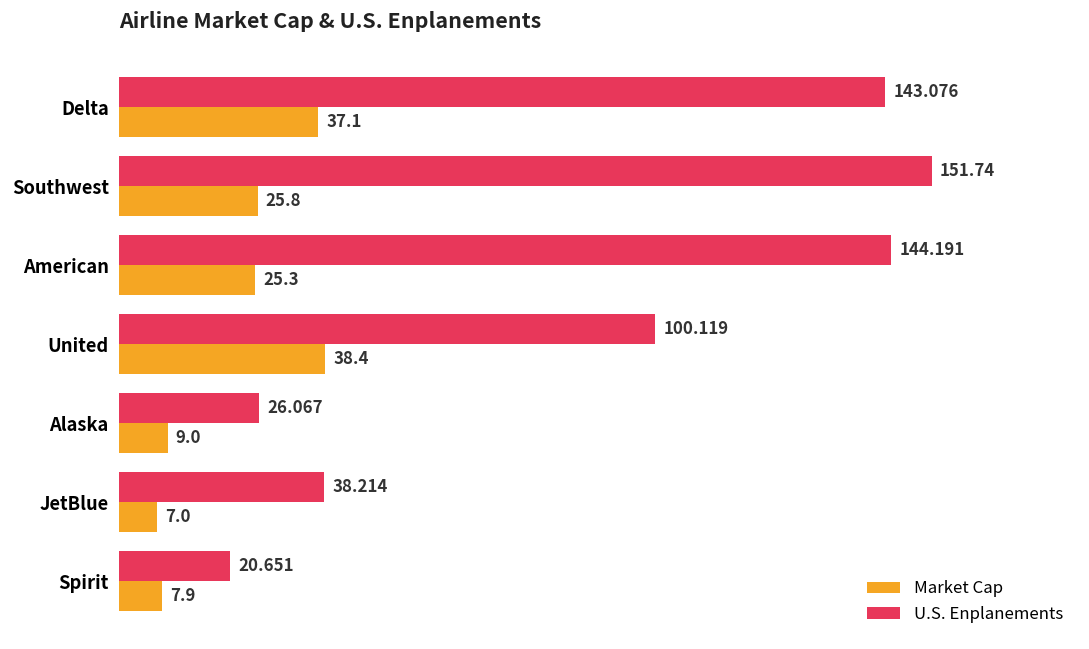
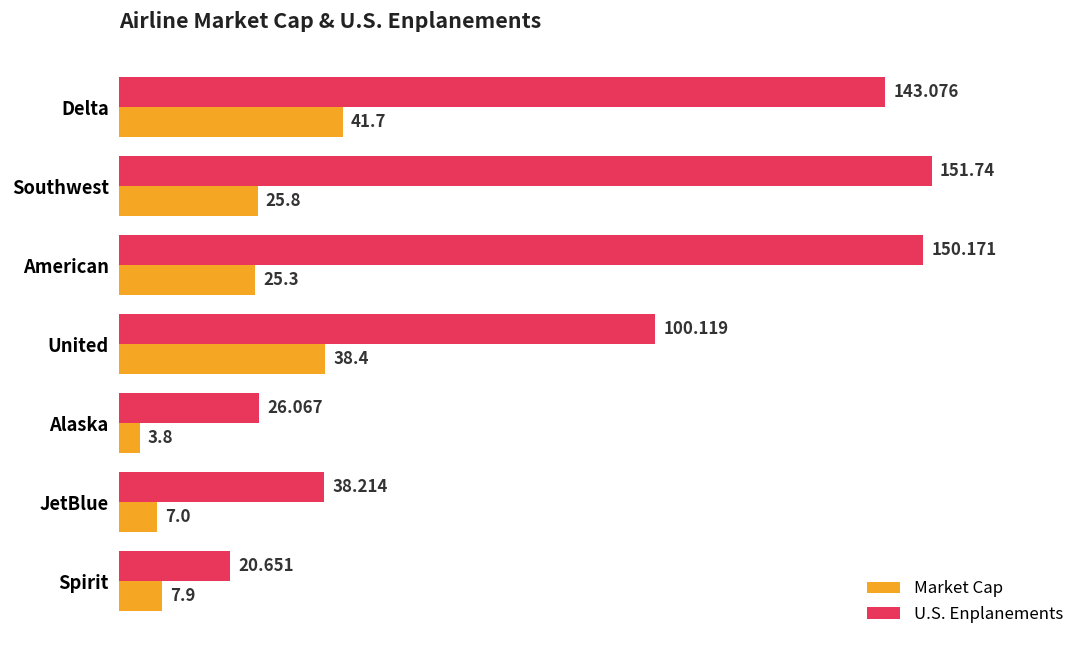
Market Cap, Delta: 37.1 -> 41.7
U.S. Enplanements, American: 144.191 -> 150.171
Market Cap, Alaska: 9.0 -> 3.8
